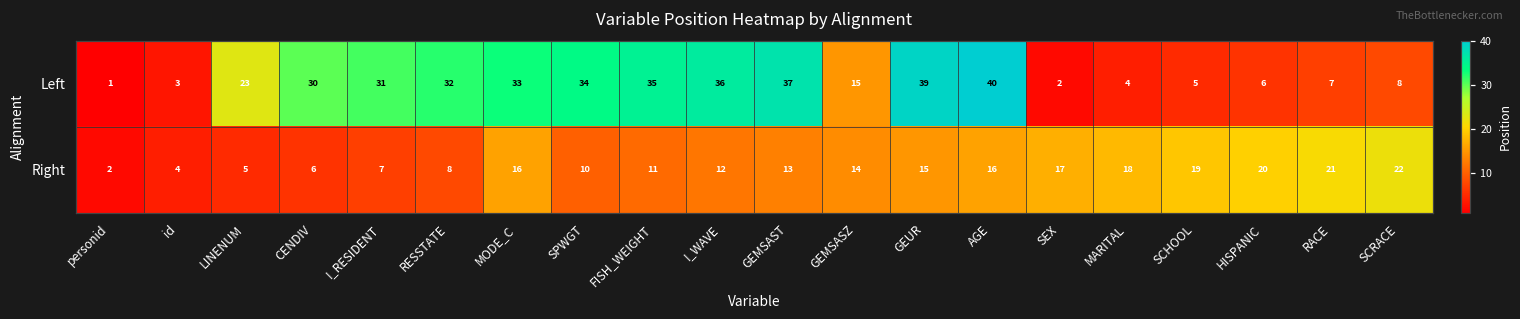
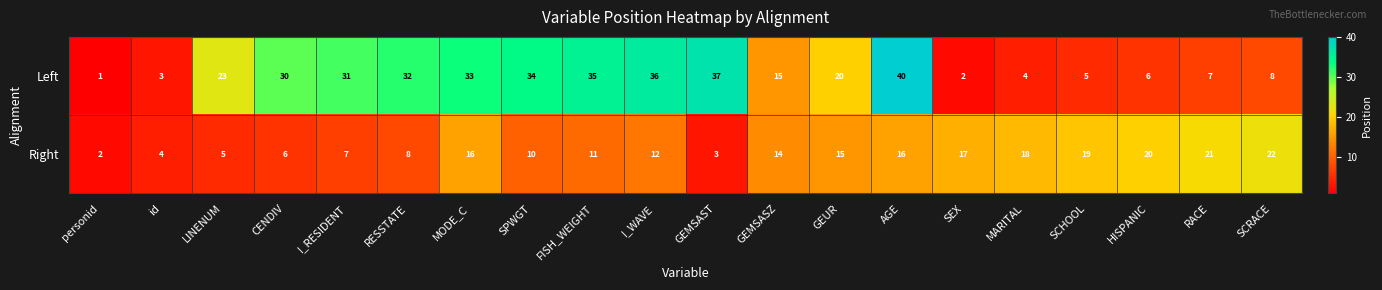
Left, GEUR: 39 -> 20
Right, GEMSAST: 13 -> 3
